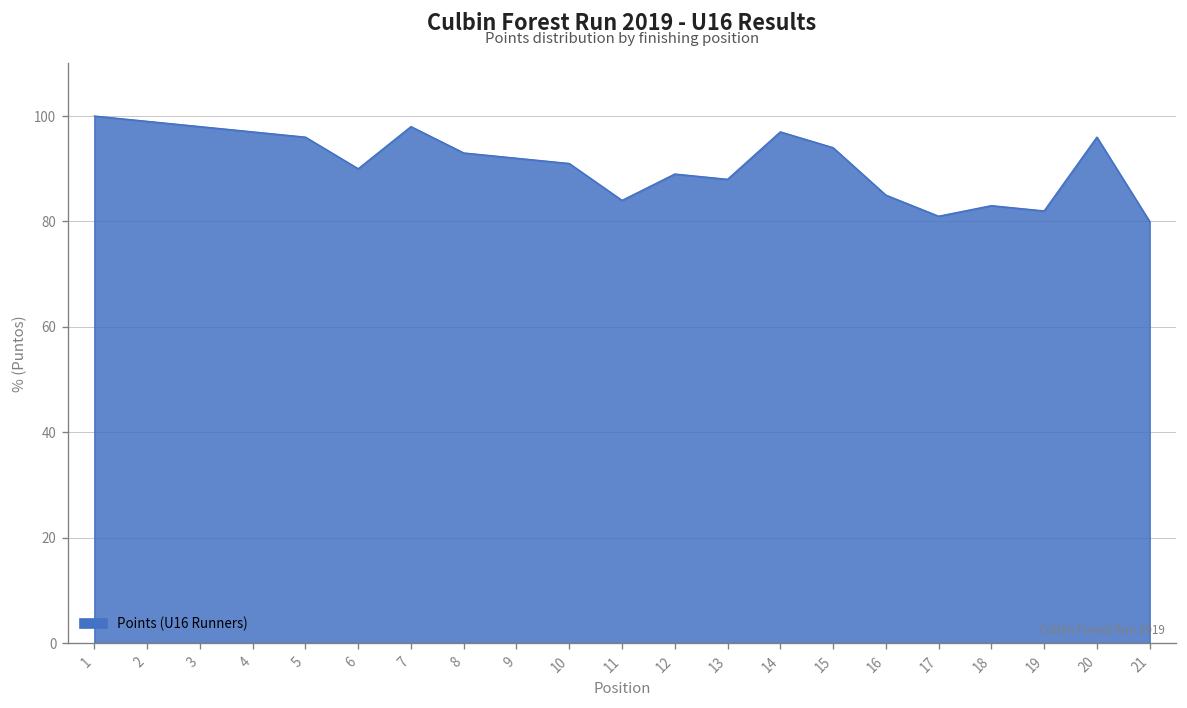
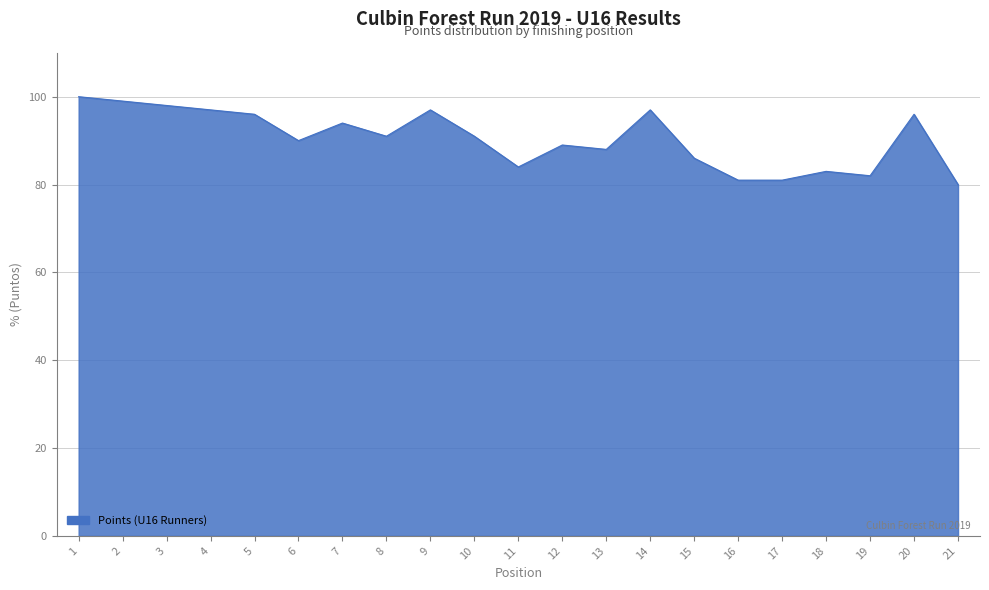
7: 98 -> 94
8: 93 -> 91
9: 92 -> 97
15: 94 -> 86
16: 85 -> 81
